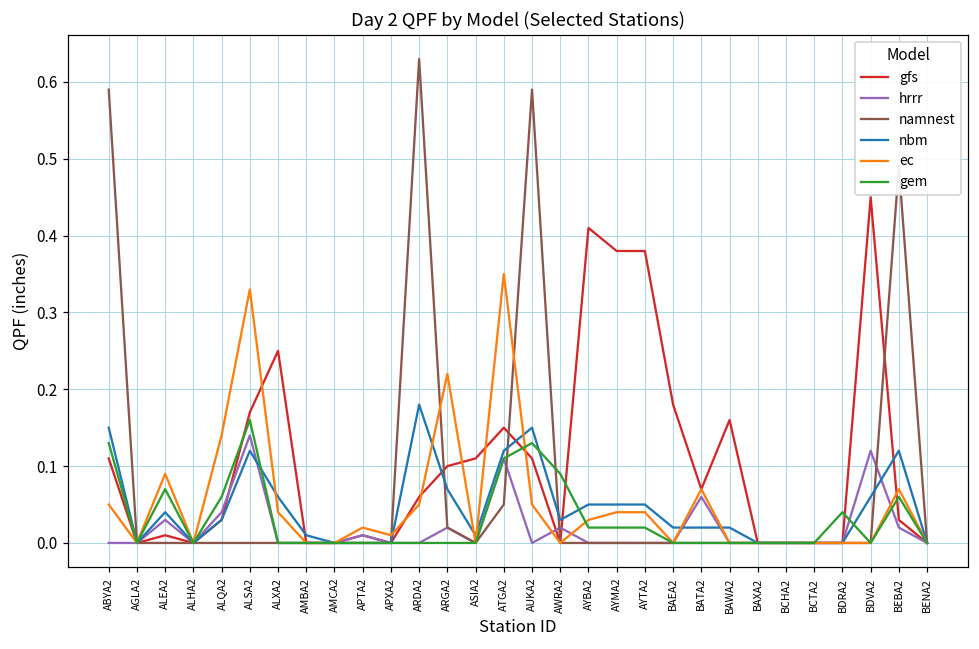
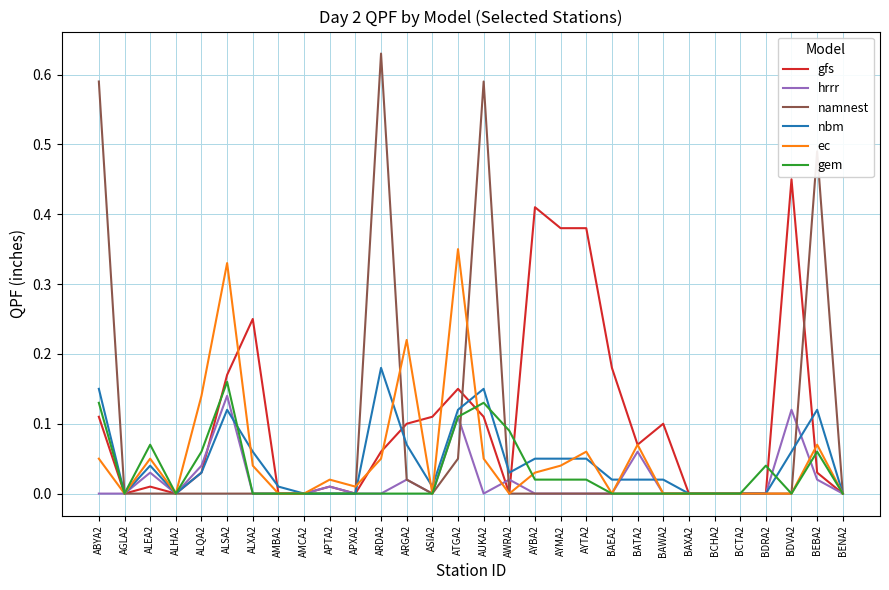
ec, ALEA2: 0.09 -> 0.05
ec, AYTA2: 0.04 -> 0.06
gfs, BAWA2: 0.16 -> 0.10
